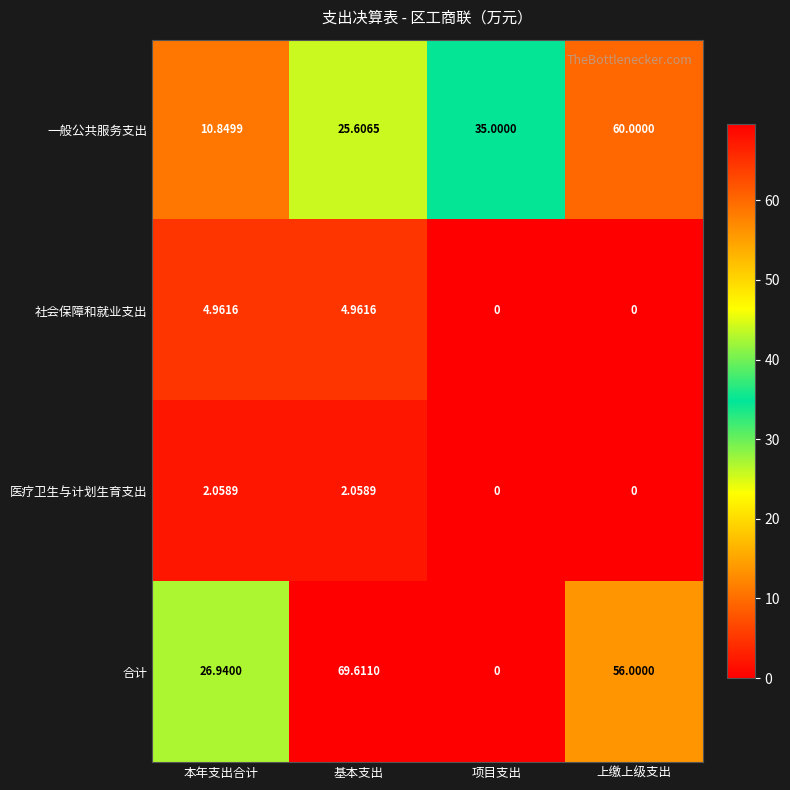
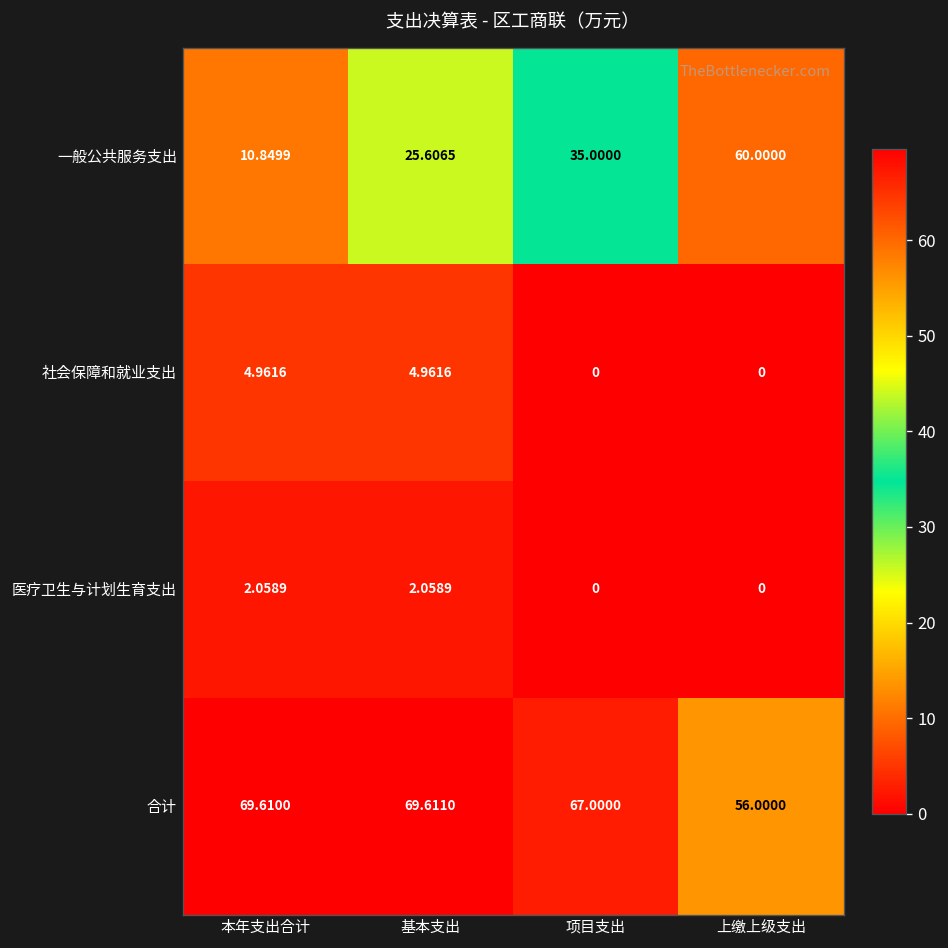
合计, 本年支出合计: 26.9400 -> 69.6100
合计, 项目支出: 0 -> 67.0000
